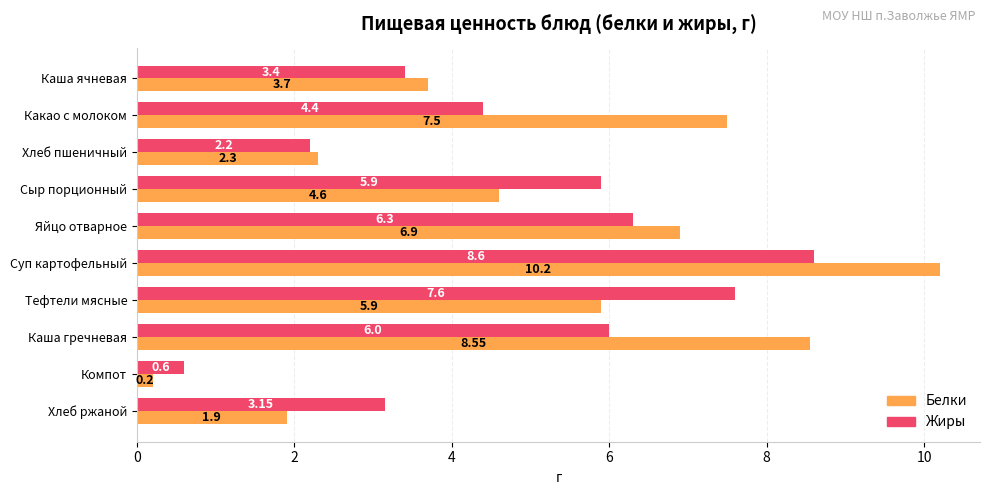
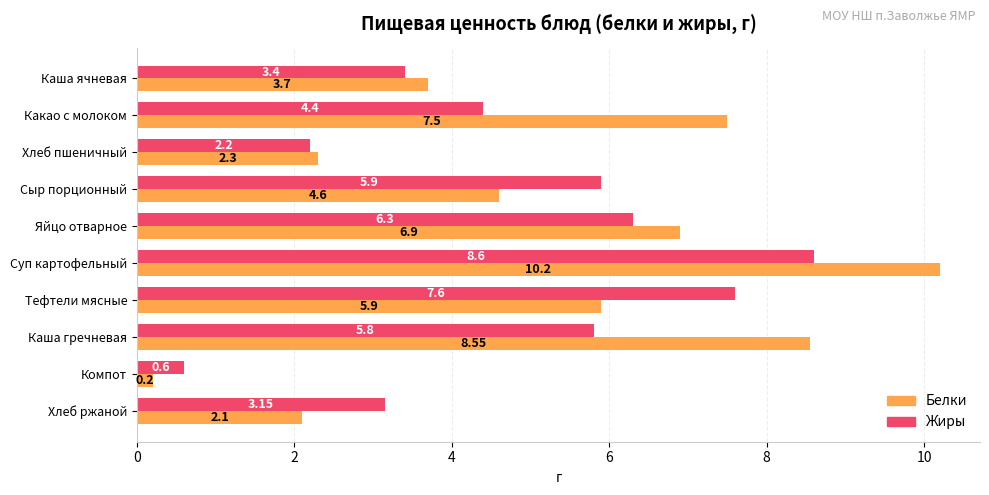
Жиры, Каша гречневая: 6.0 -> 5.8
Белки, Хлеб ржаной: 1.9 -> 2.1
